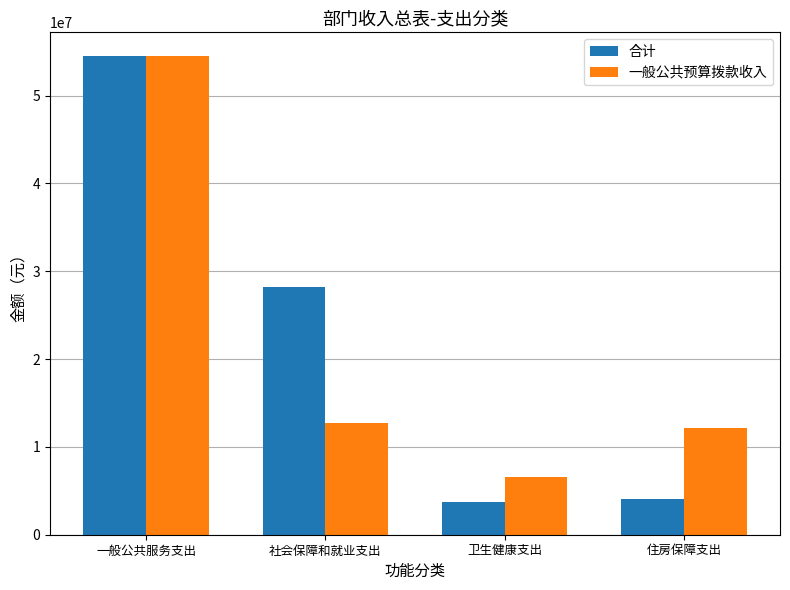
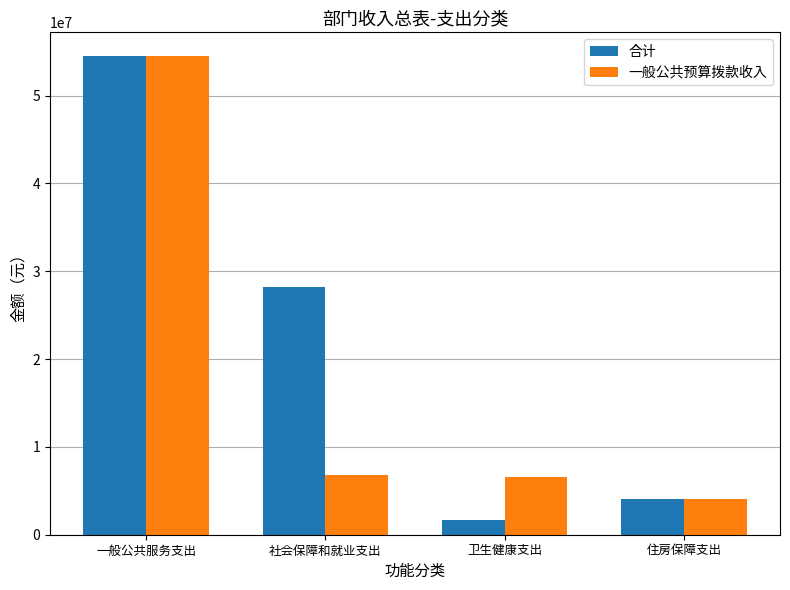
一般公共预算拨款收入, 社会保障和就业支出: 13000000 -> 7000000
合计, 卫生健康支出: 4000000 -> 2000000
一般公共预算拨款收入, 住房保障支出: 12000000 -> 4000000
